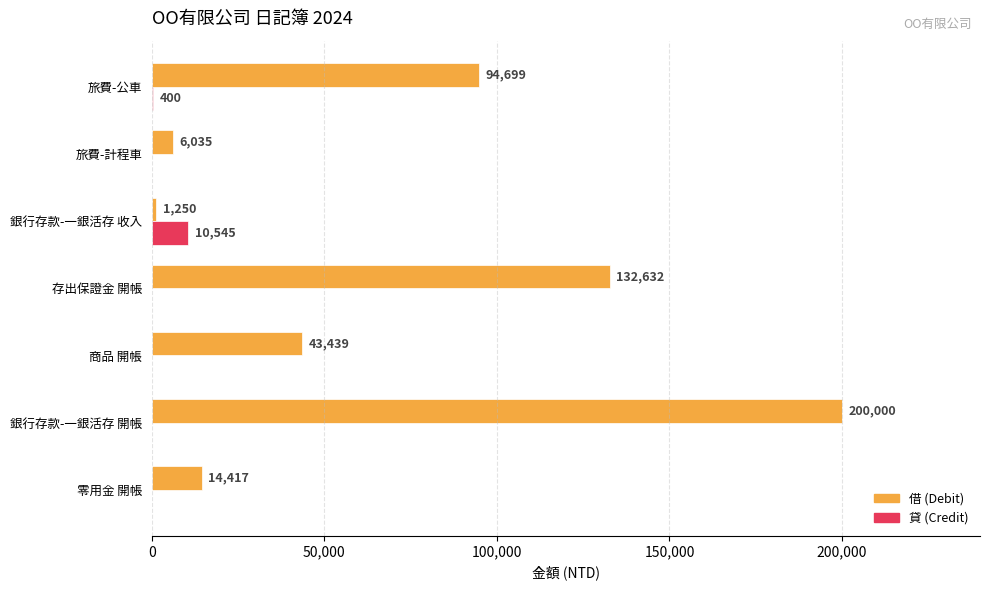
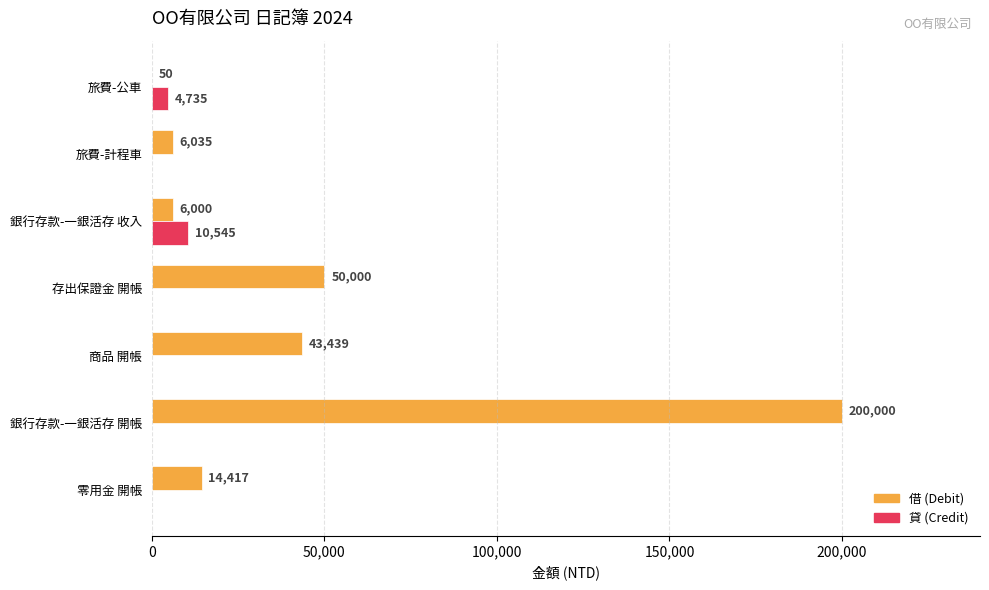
借 (Debit), 旅費-公車: 94,699 -> 50
貸 (Credit), 旅費-公車: 400 -> 4,735
借 (Debit), 銀行存款-一銀活存 收入: 1,250 -> 6,000
借 (Debit), 存出保證金 開帳: 132,632 -> 50,000
